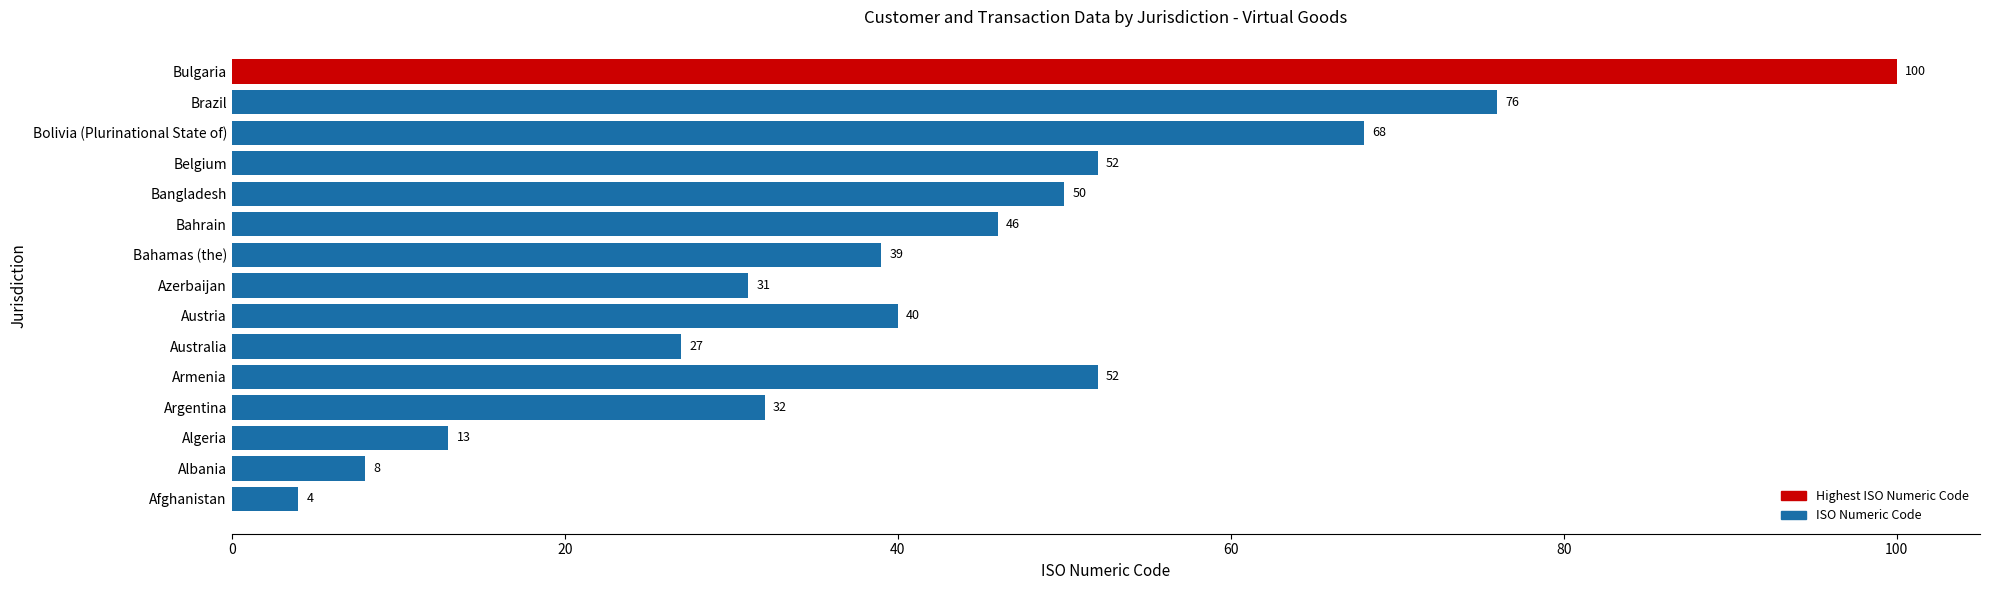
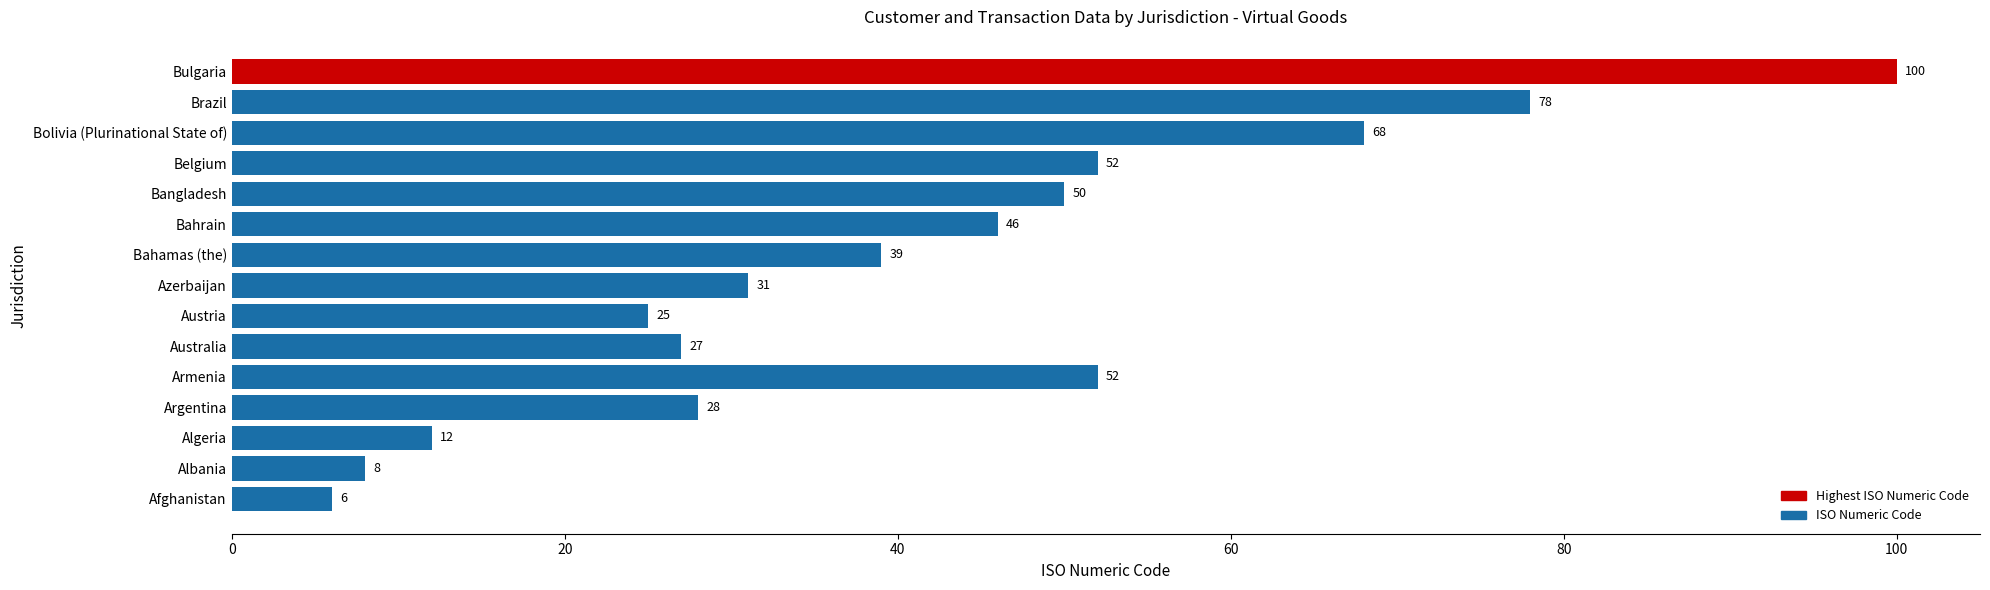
Brazil: 76 -> 78
Austria: 40 -> 25
Argentina: 32 -> 28
Algeria: 13 -> 12
Afghanistan: 4 -> 6
